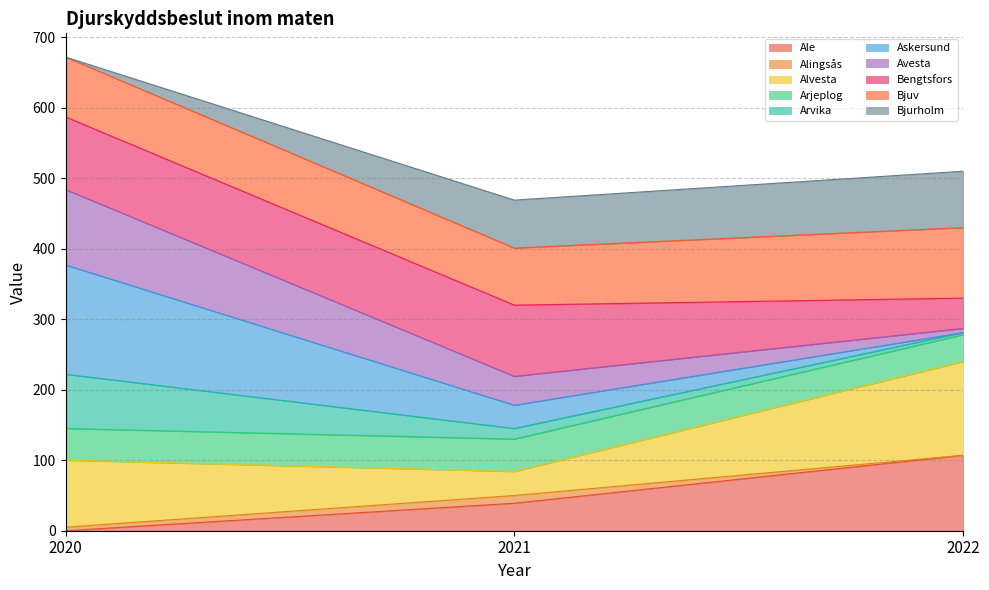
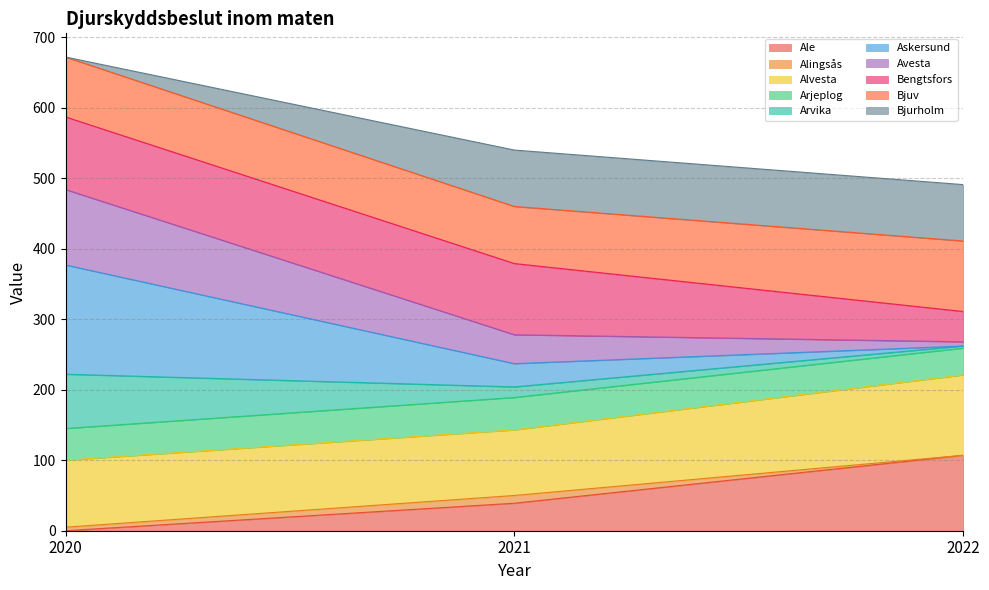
Alvesta, 2021: 30 -> 90
Bjurholm, 2021: 70 -> 80
Alvesta, 2022: 130 -> 110
